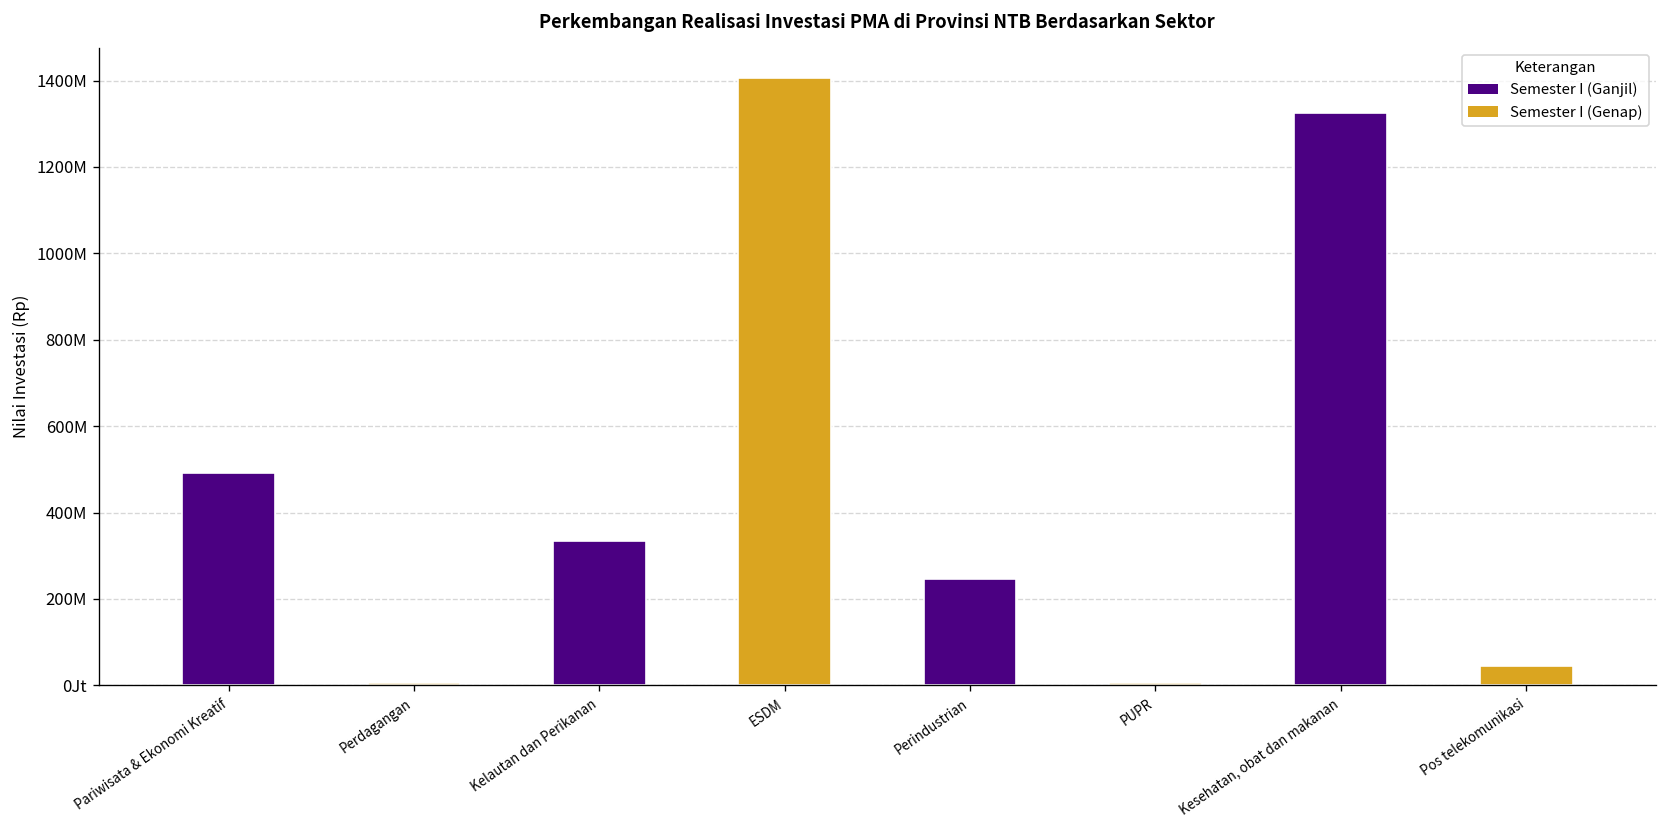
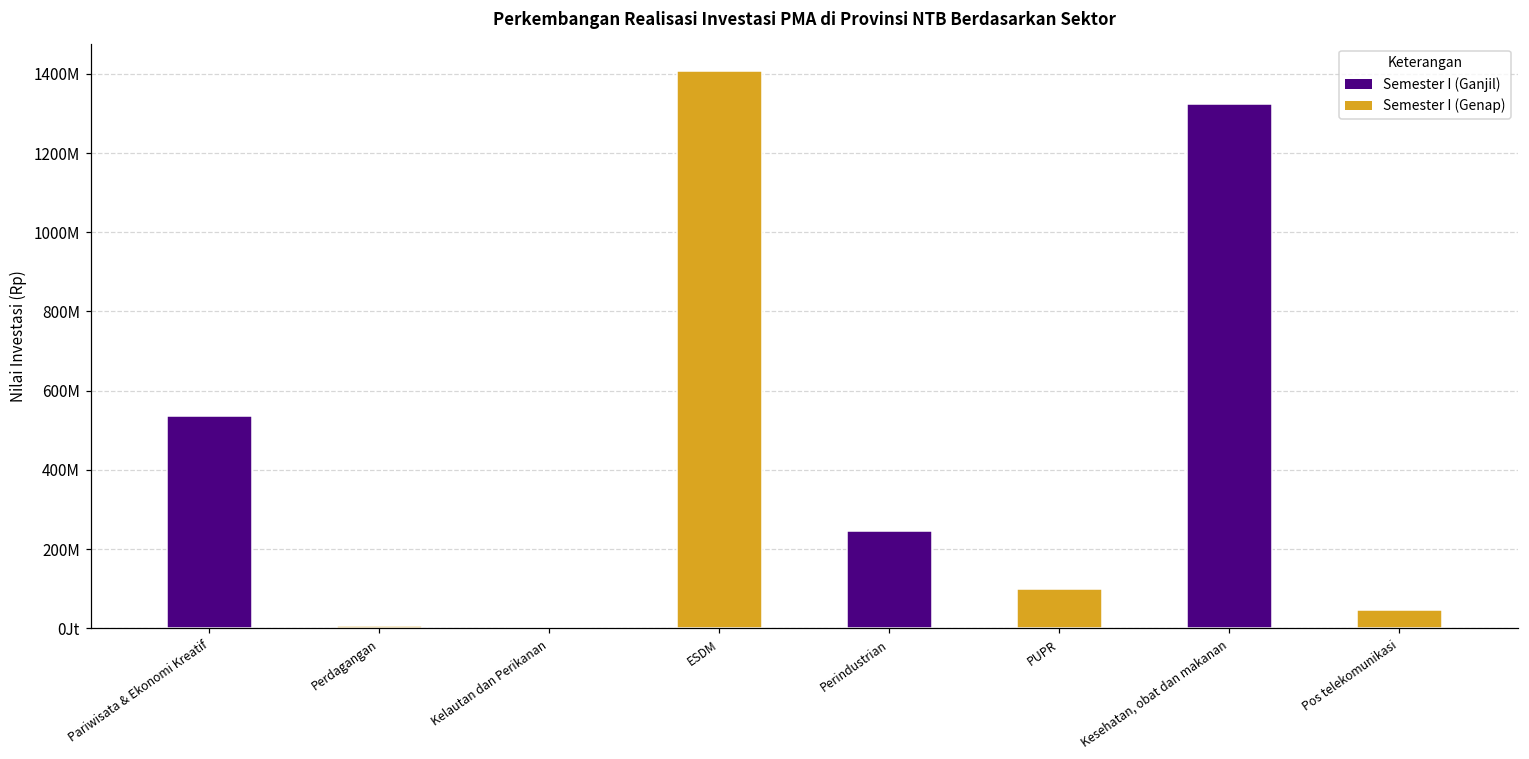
Pariwisata & Ekonomi Kreatif: 490000000 -> 540000000
Kelautan dan Perikanan: 340000000 -> 0
PUPR: 10000000 -> 100000000
